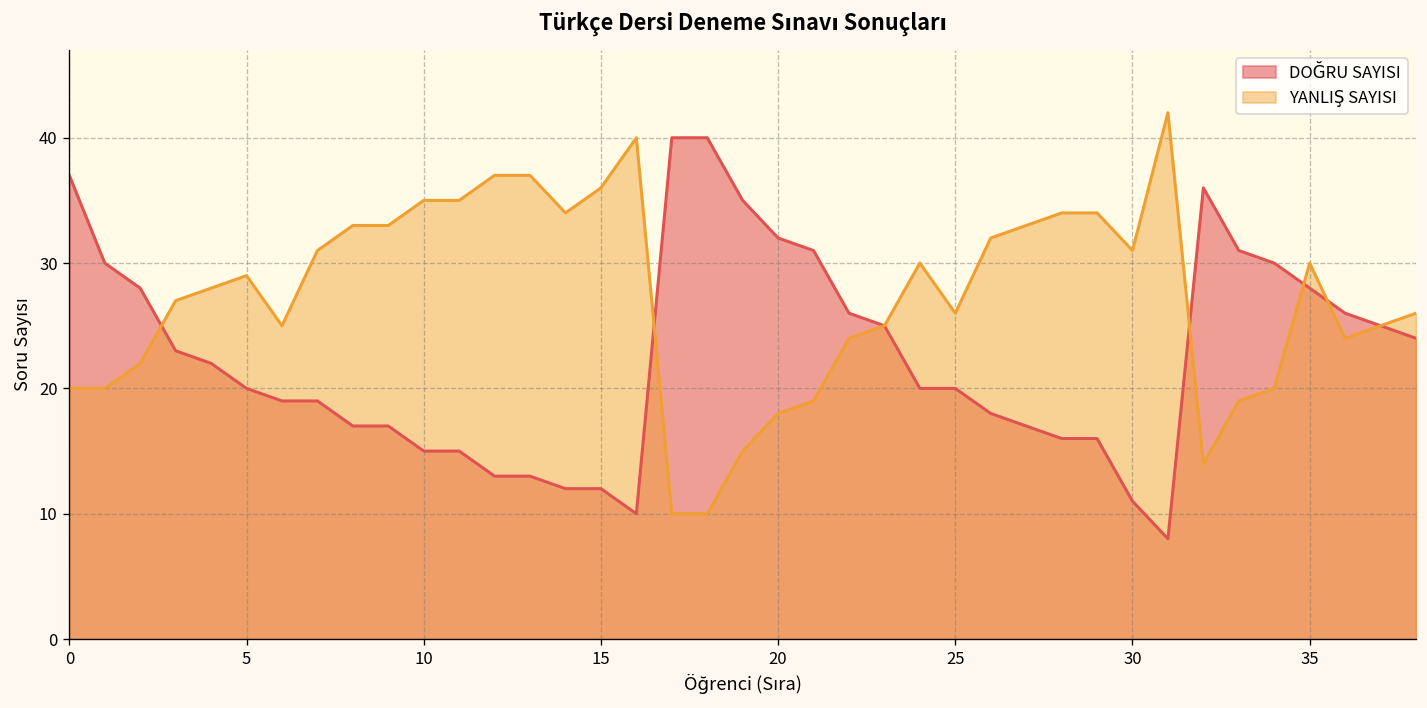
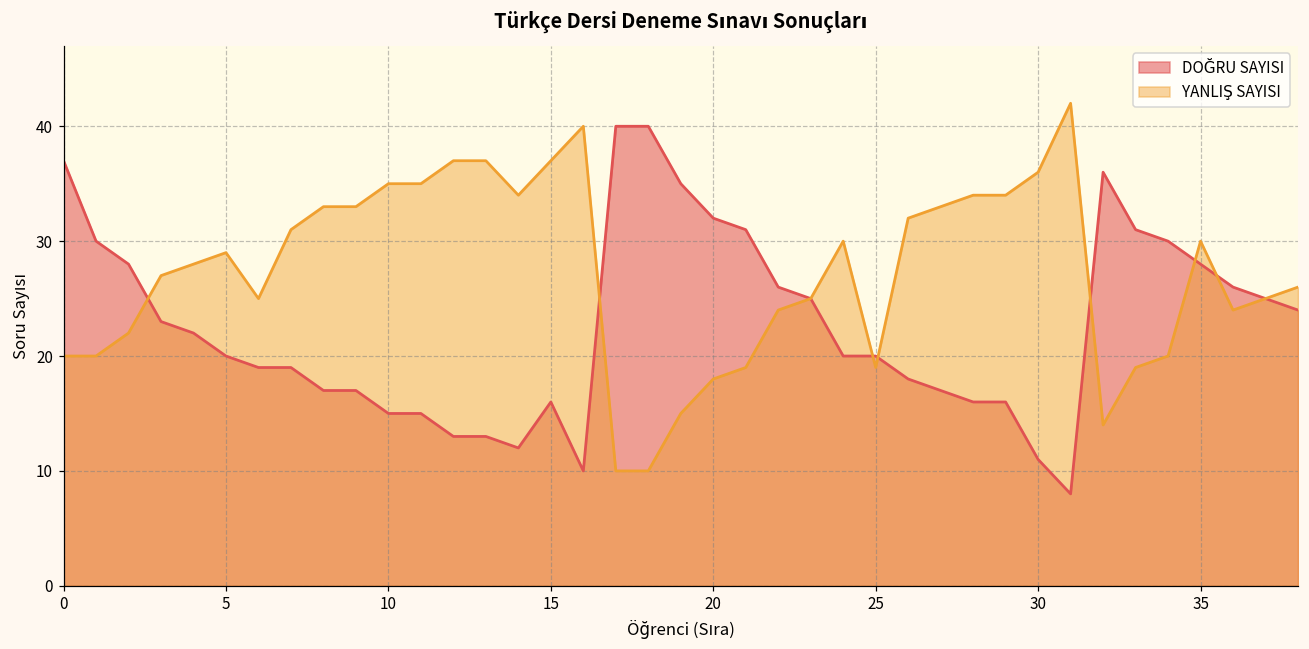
DOĞRU SAYISI, 15: 12 -> 16
YANLIŞ SAYISI, 15: 36 -> 37
YANLIŞ SAYISI, 25: 26 -> 19
YANLIŞ SAYISI, 30: 31 -> 36
